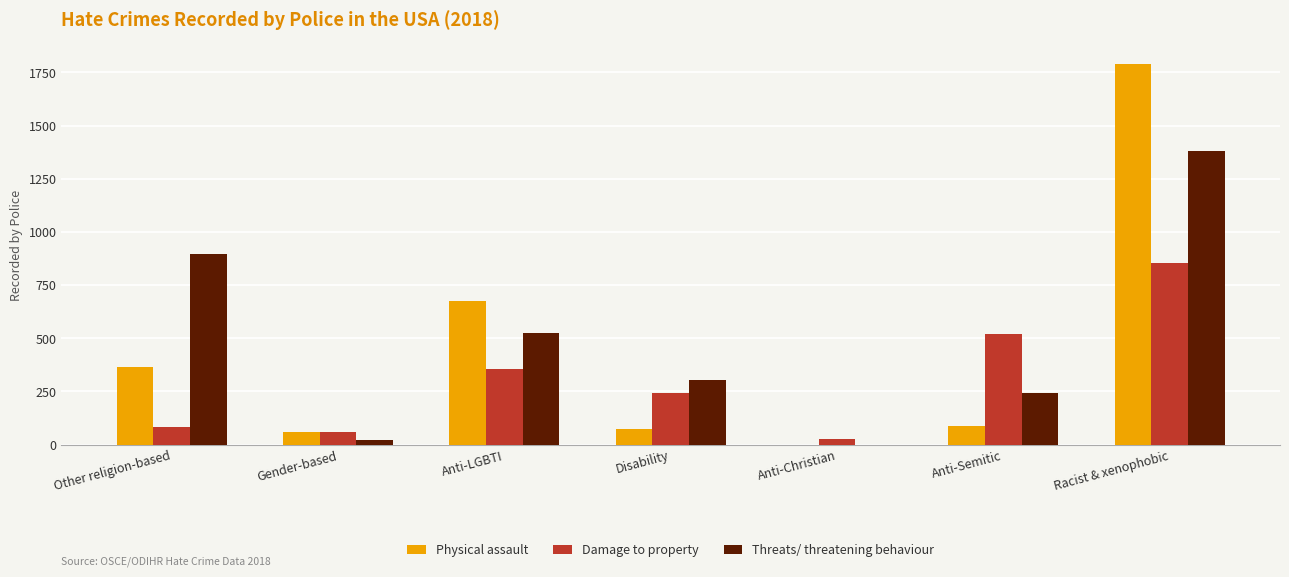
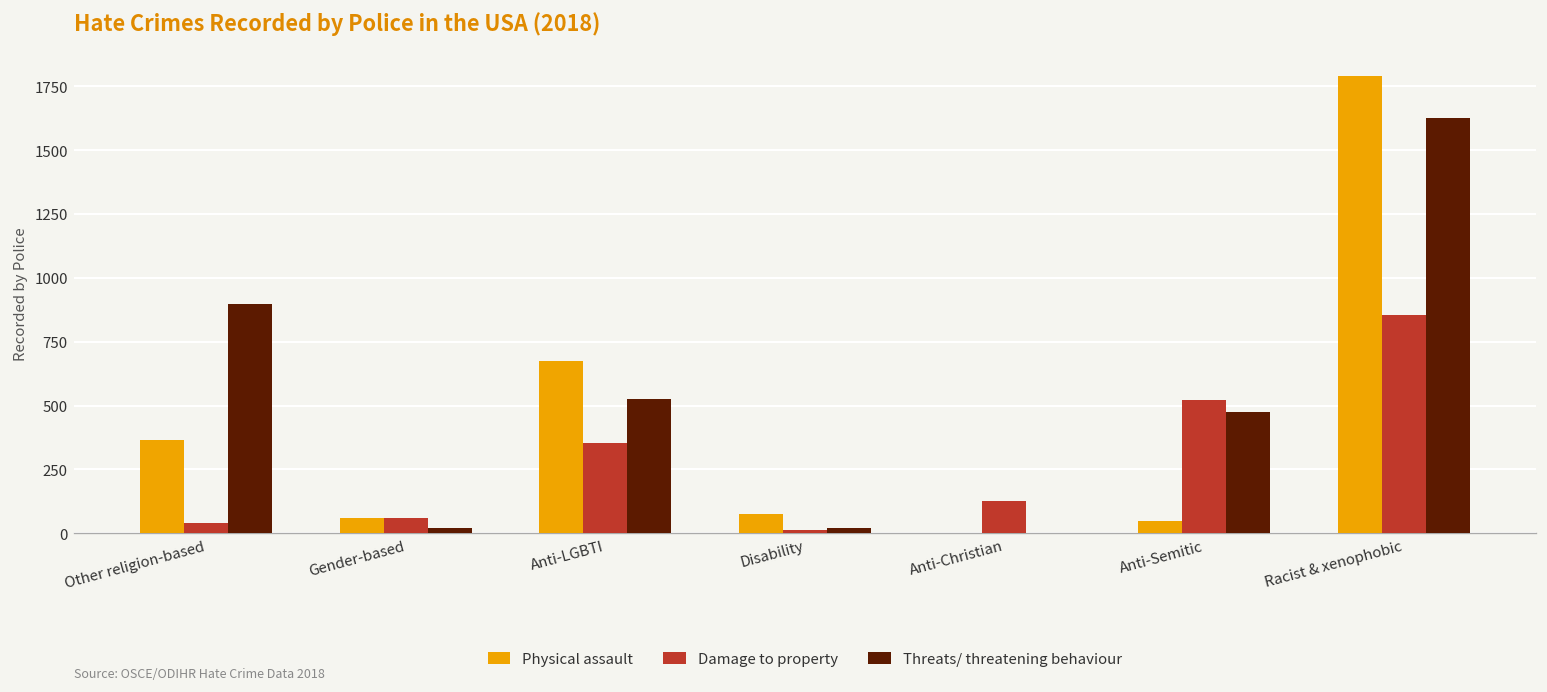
Damage to property, Other religion-based: 80 -> 40
Damage to property, Disability: 240 -> 10
Threats/ threatening behaviour, Disability: 310 -> 20
Damage to property, Anti-Christian: 30 -> 120
Physical assault, Anti-Semitic: 90 -> 50
Threats/ threatening behaviour, Anti-Semitic: 240 -> 480
Threats/ threatening behaviour, Racist & xenophobic: 1380 -> 1630
